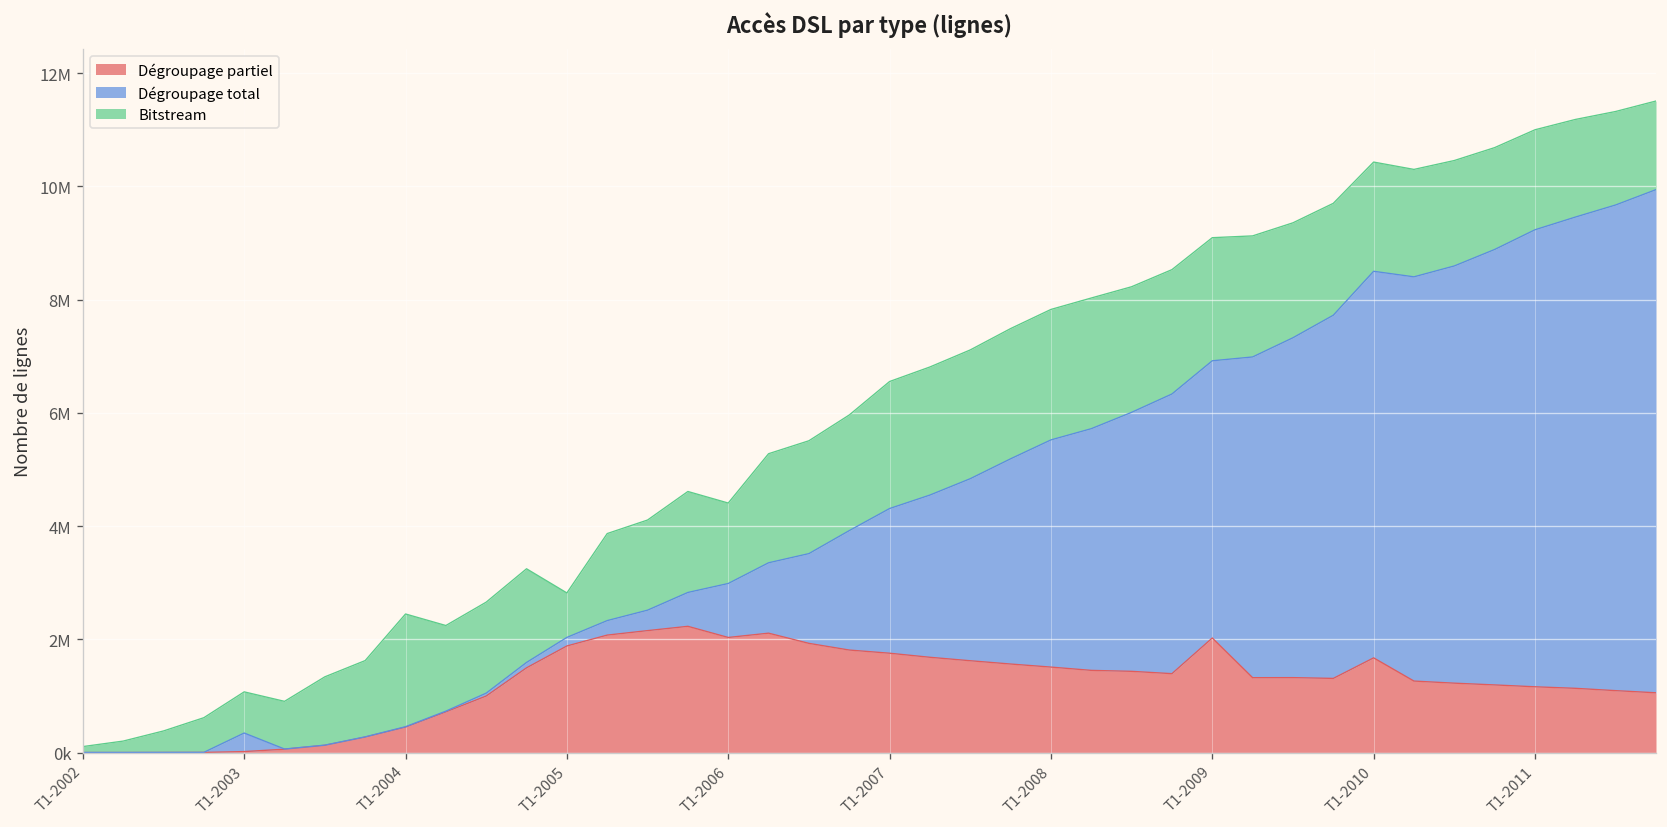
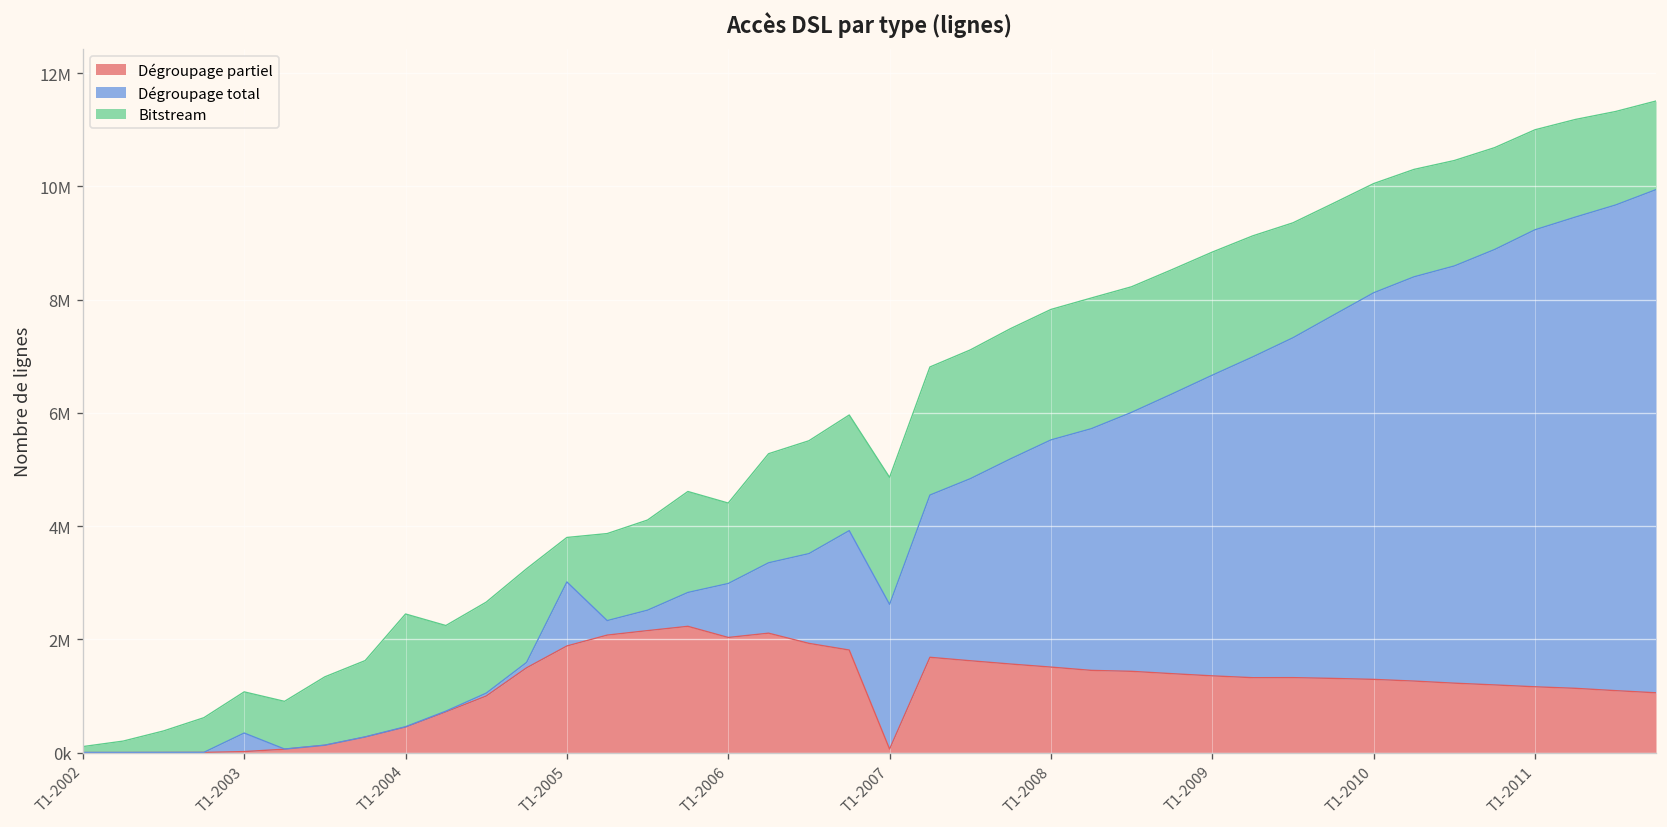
Dégroupage total, T1-2005: 200000 -> 1100000
Dégroupage partiel, T1-2007: 1800000 -> 100000
Dégroupage partiel, T1-2009: 2000000 -> 1400000
Dégroupage total, T1-2009: 4900000 -> 5300000
Dégroupage partiel, T1-2010: 1700000 -> 1300000
